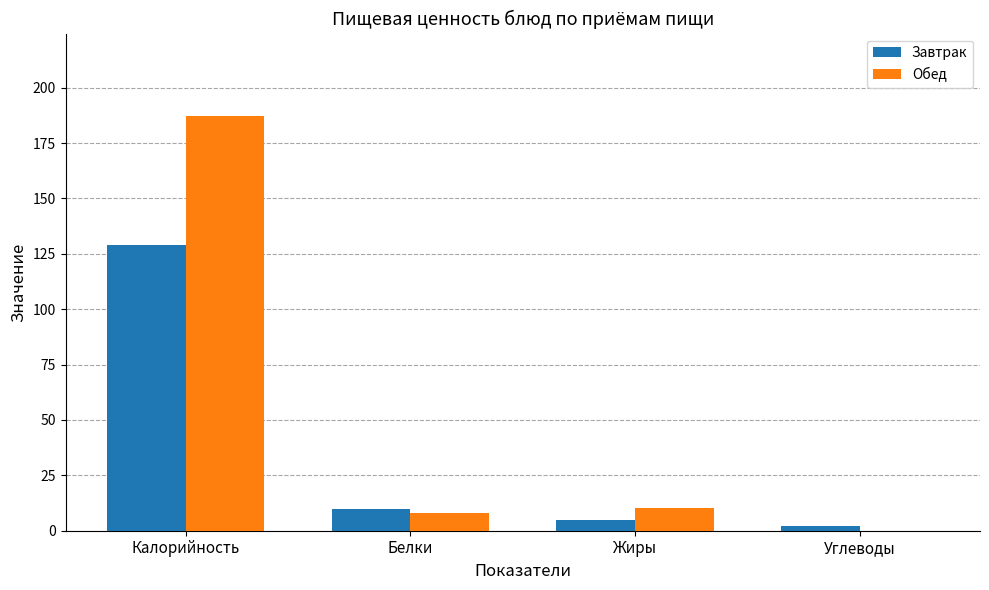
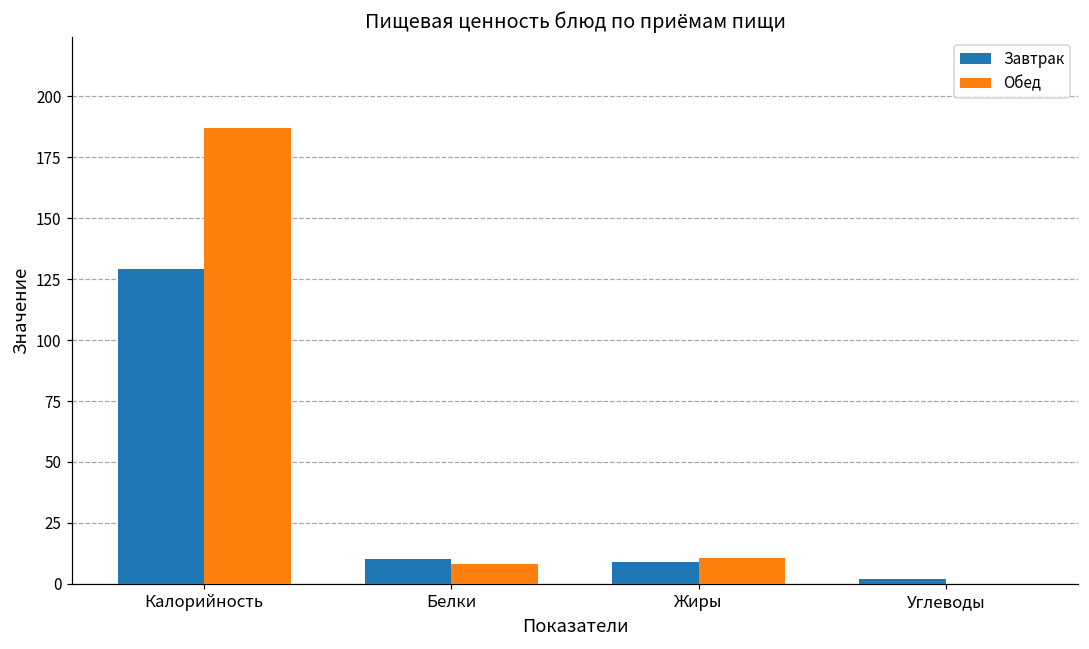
Завтрак, Жиры: 5 -> 9
